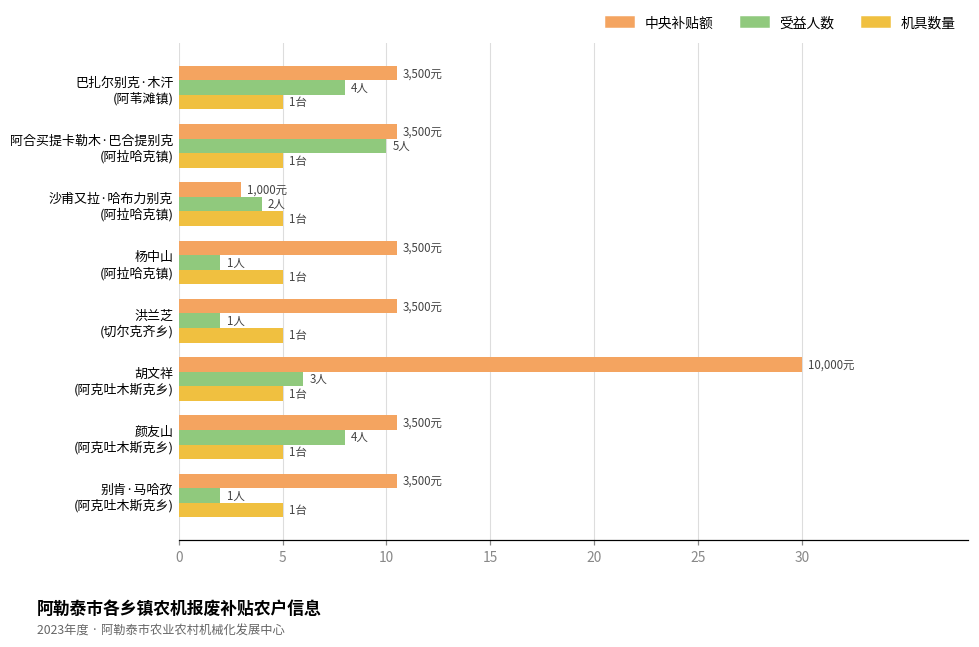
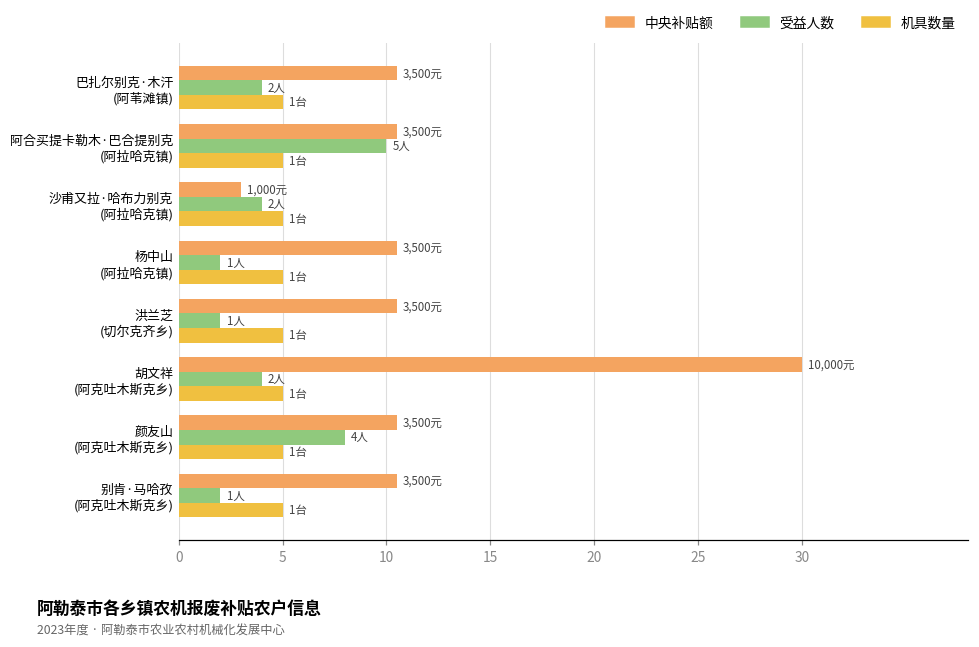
受益人数, 巴扎尔别克·木汗 (阿苇滩镇): 4人 -> 2人
受益人数, 胡文祥 (阿克吐木斯克乡): 3人 -> 2人
